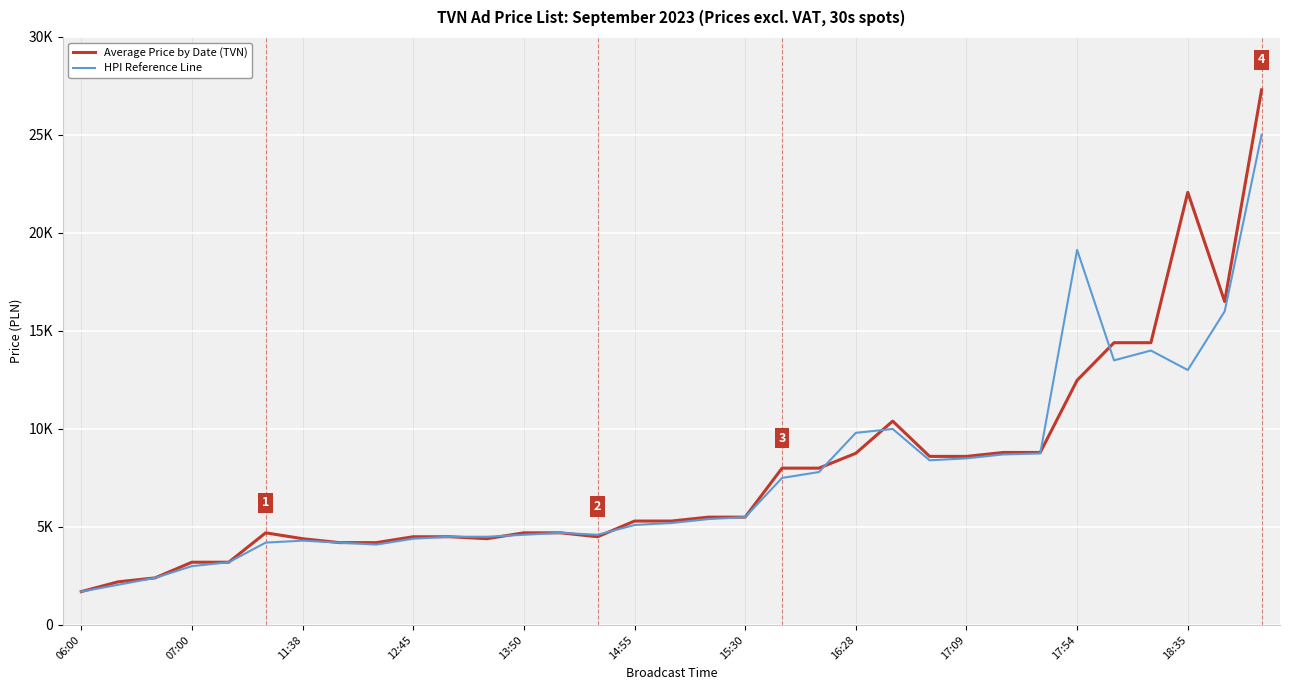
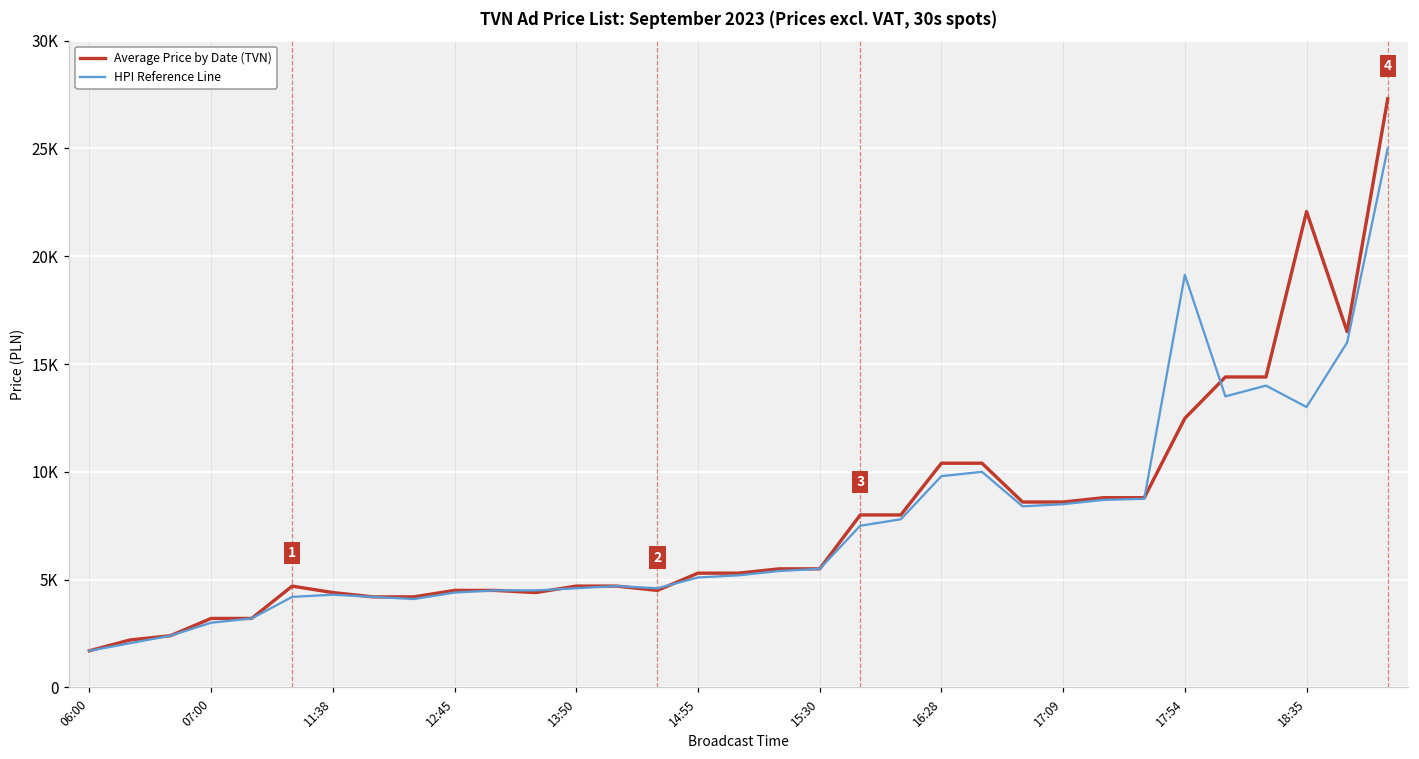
Average Price by Date (TVN), 16:28: 8800 -> 10400
